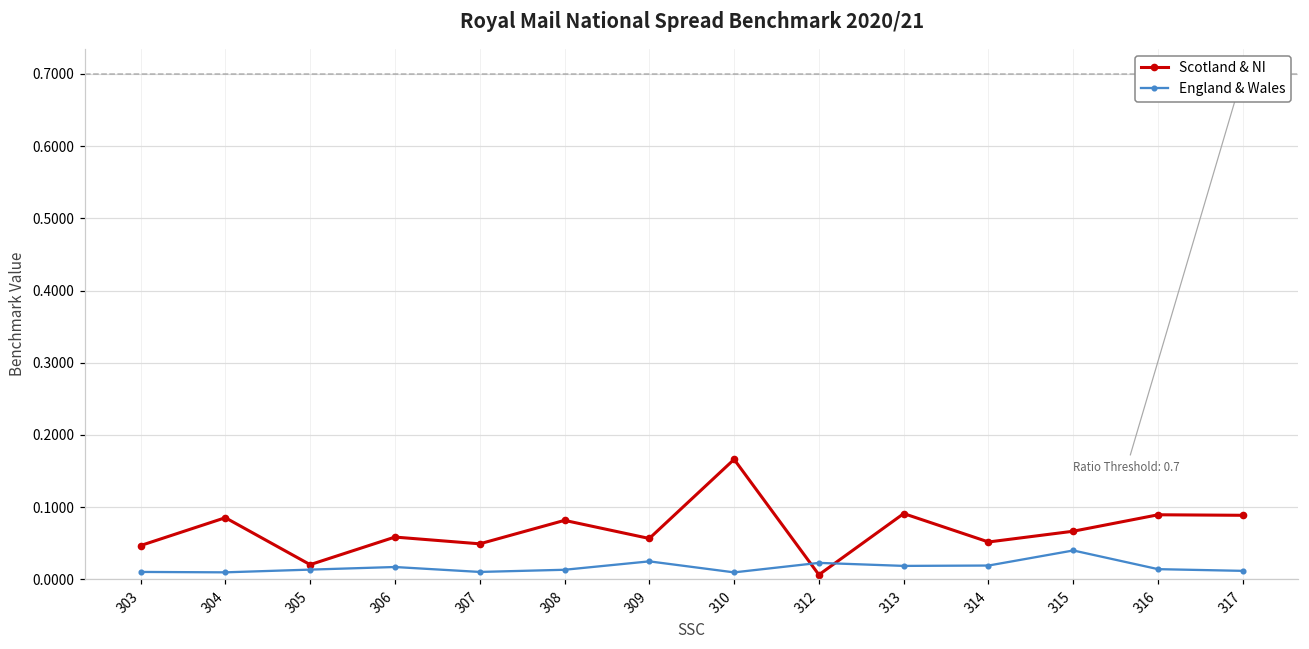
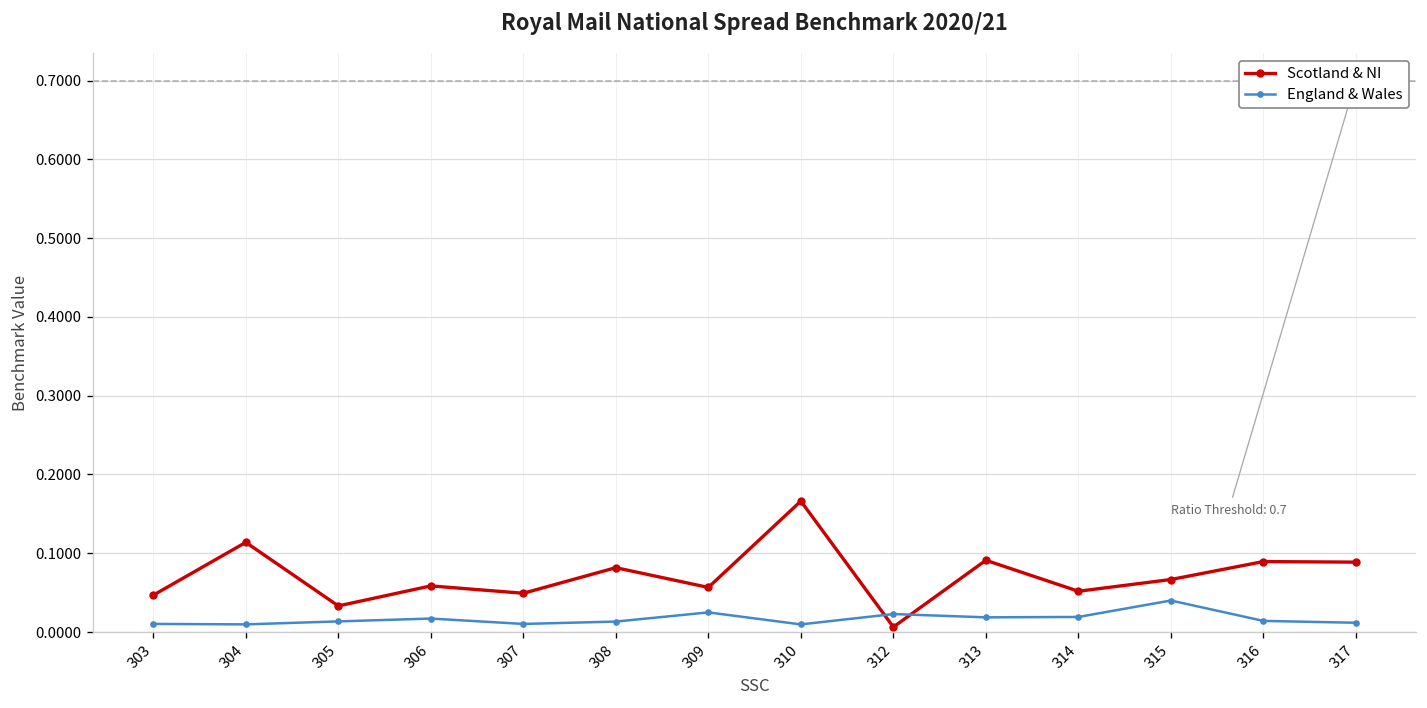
Scotland & NI, 304: 0.09 -> 0.11
Scotland & NI, 305: 0.02 -> 0.03
